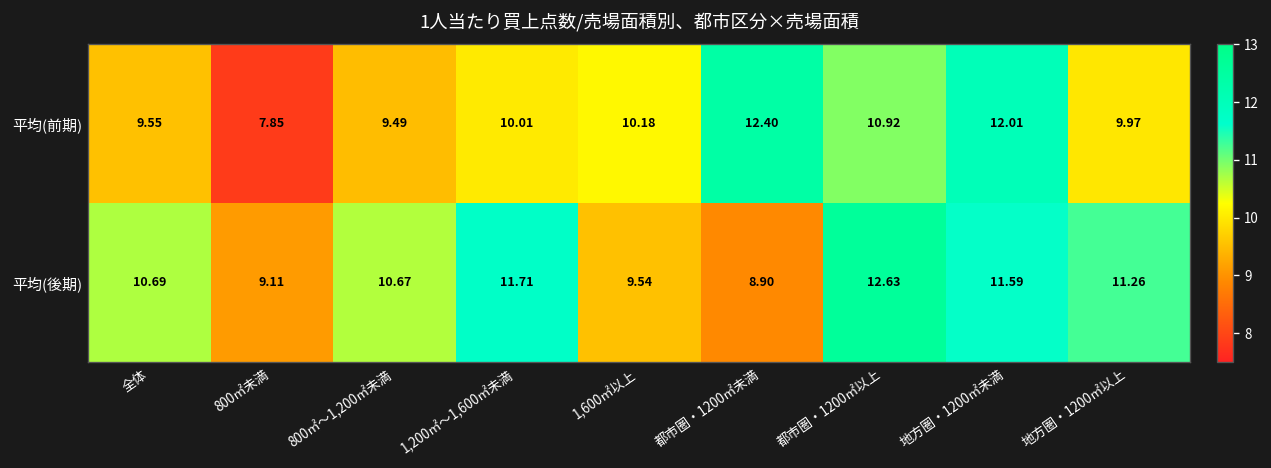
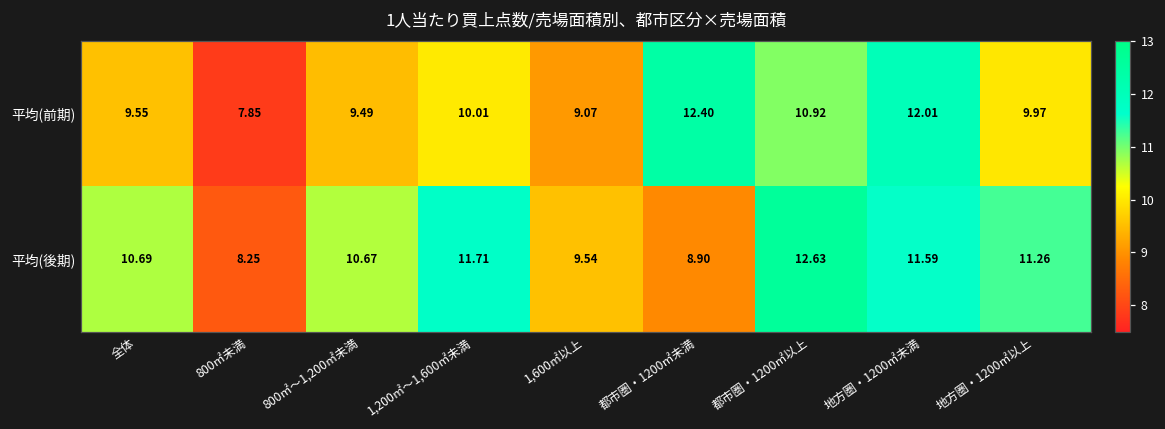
平均(前期), 1,600㎡以上: 10.18 -> 9.07
平均(後期), 800㎡未満: 9.11 -> 8.25
